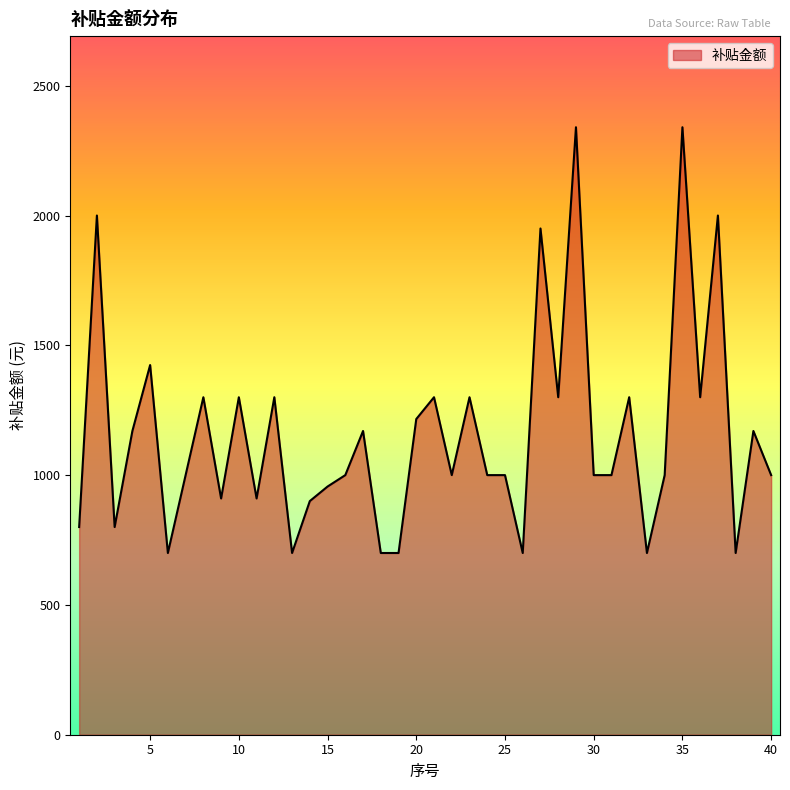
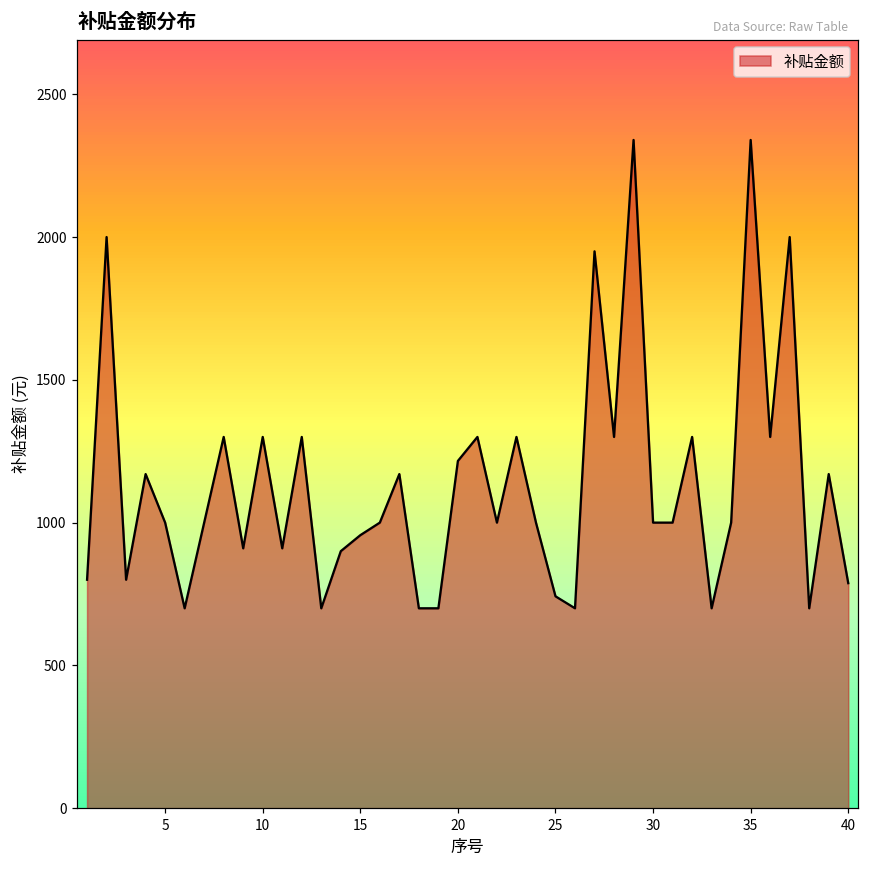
5: 1420 -> 1000
25: 1000 -> 740
40: 1000 -> 790
